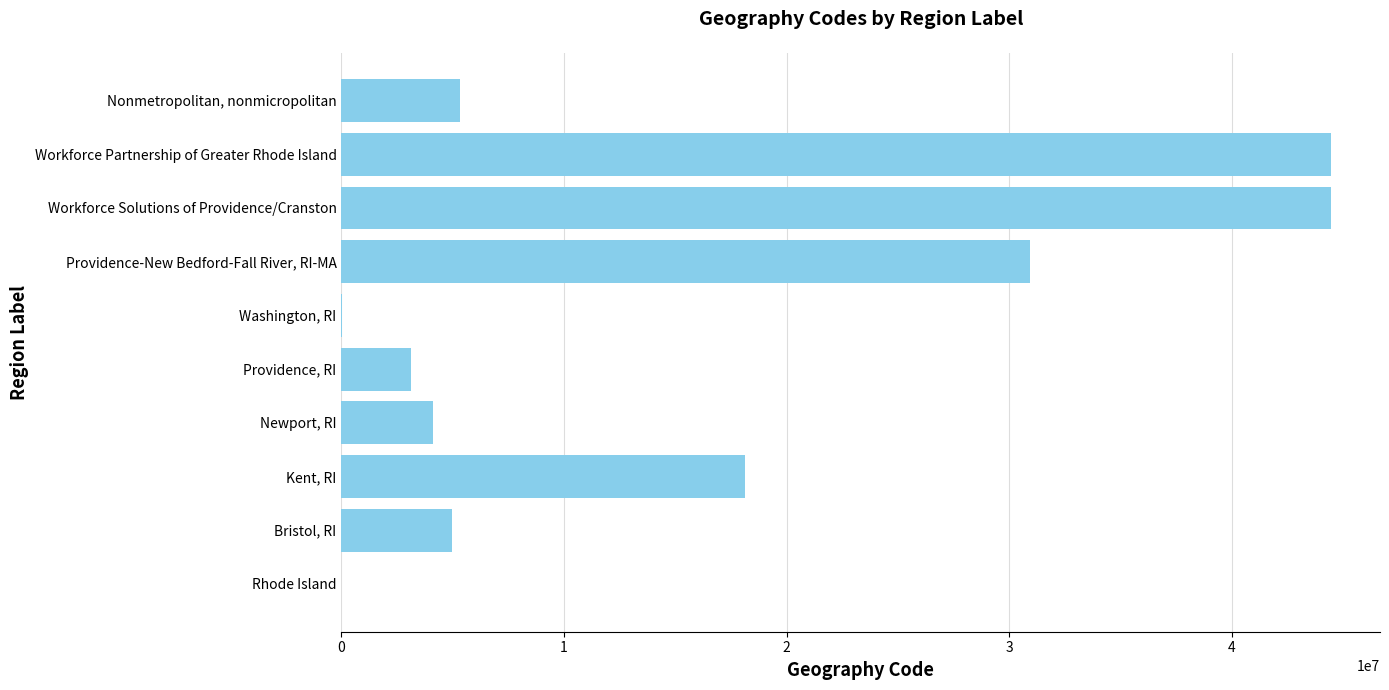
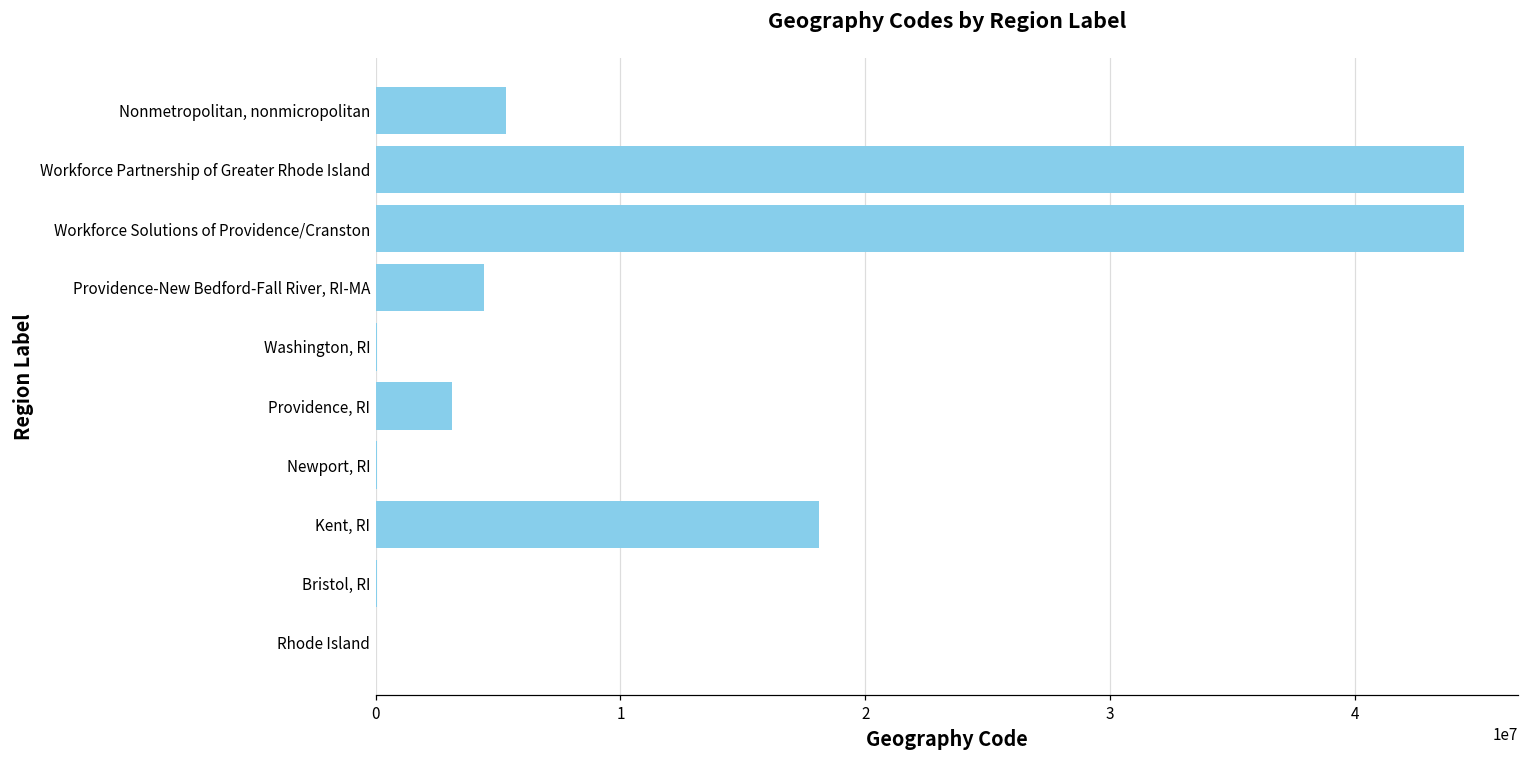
Providence-New Bedford-Fall River, RI-MA: 30900000 -> 4400000
Newport, RI: 4100000 -> 0
Bristol, RI: 5000000 -> 0
